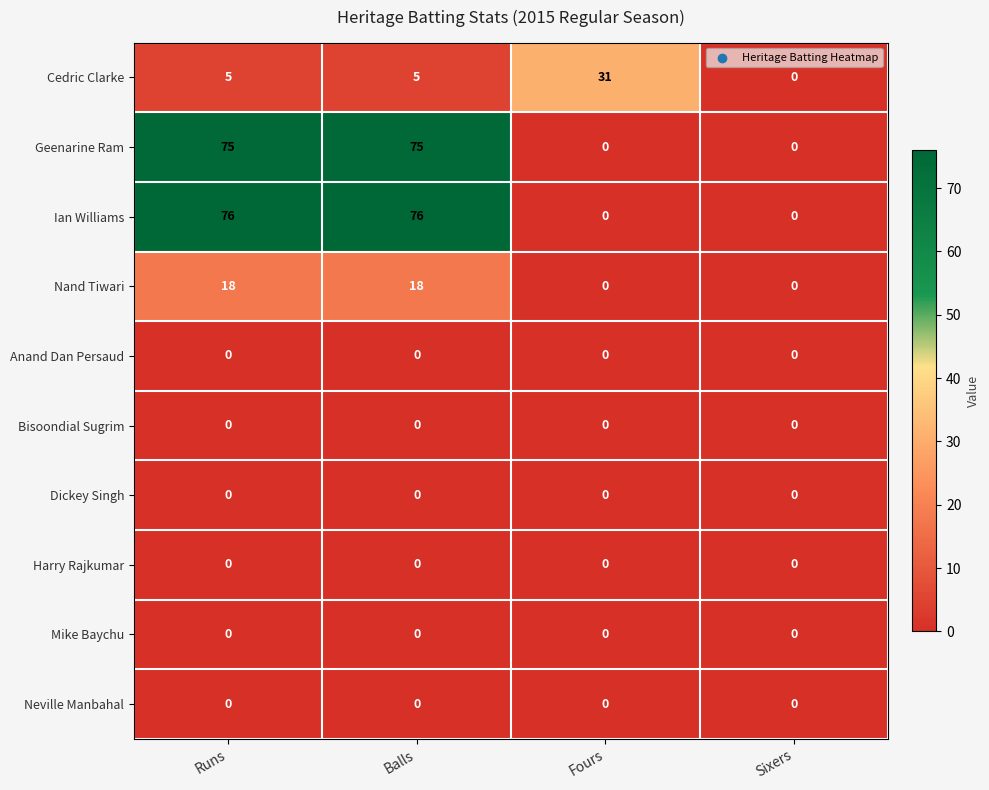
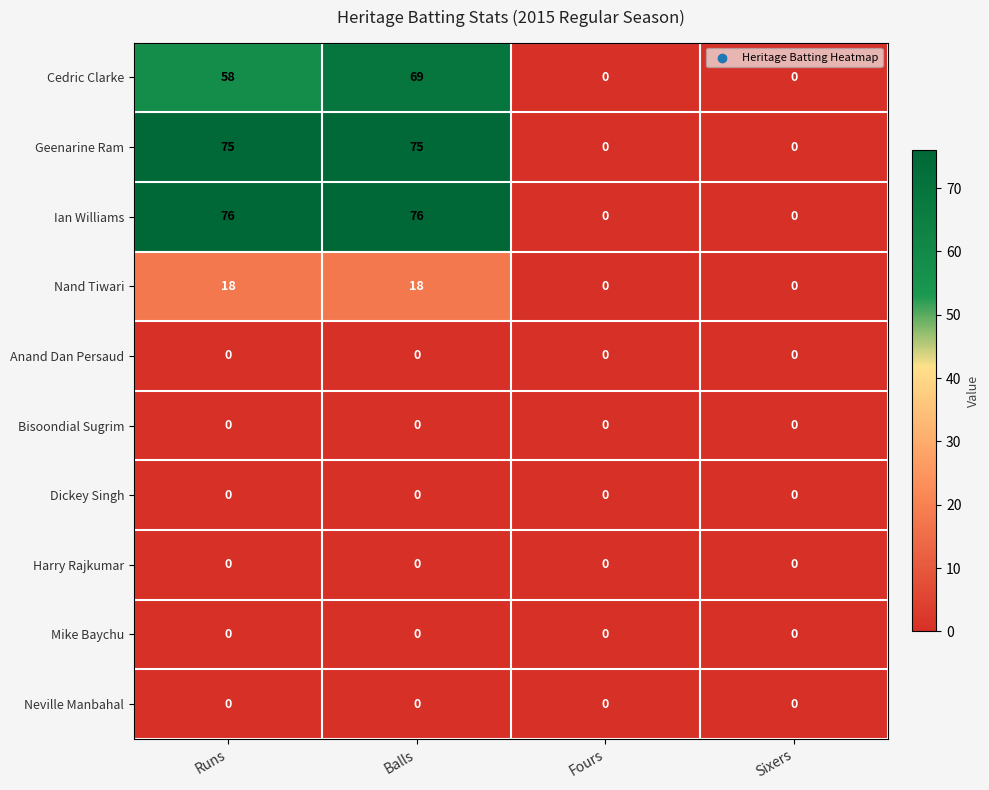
Cedric Clarke, Runs: 5 -> 58
Cedric Clarke, Balls: 5 -> 69
Cedric Clarke, Fours: 31 -> 0
